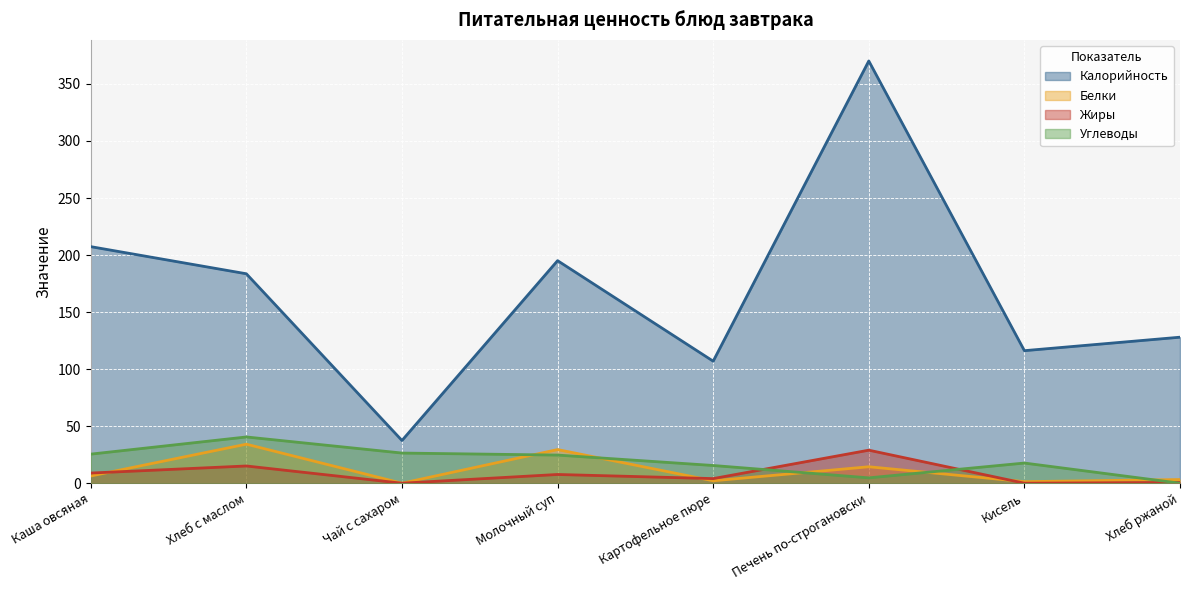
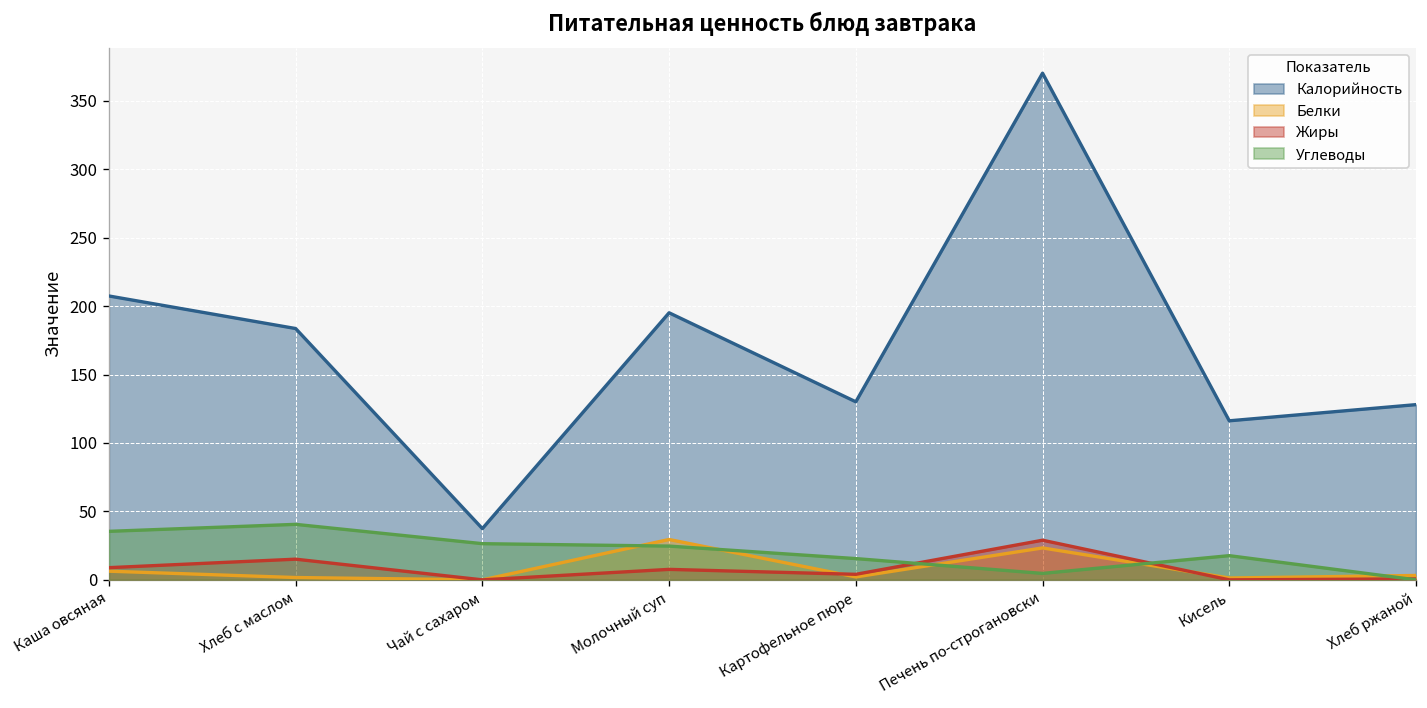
Углеводы, Каша овсяная: 25 -> 35
Белки, Хлеб с маслом: 34 -> 2
Калорийность, Картофельное пюре: 107 -> 130
Белки, Печень по-строгановски: 14 -> 23
